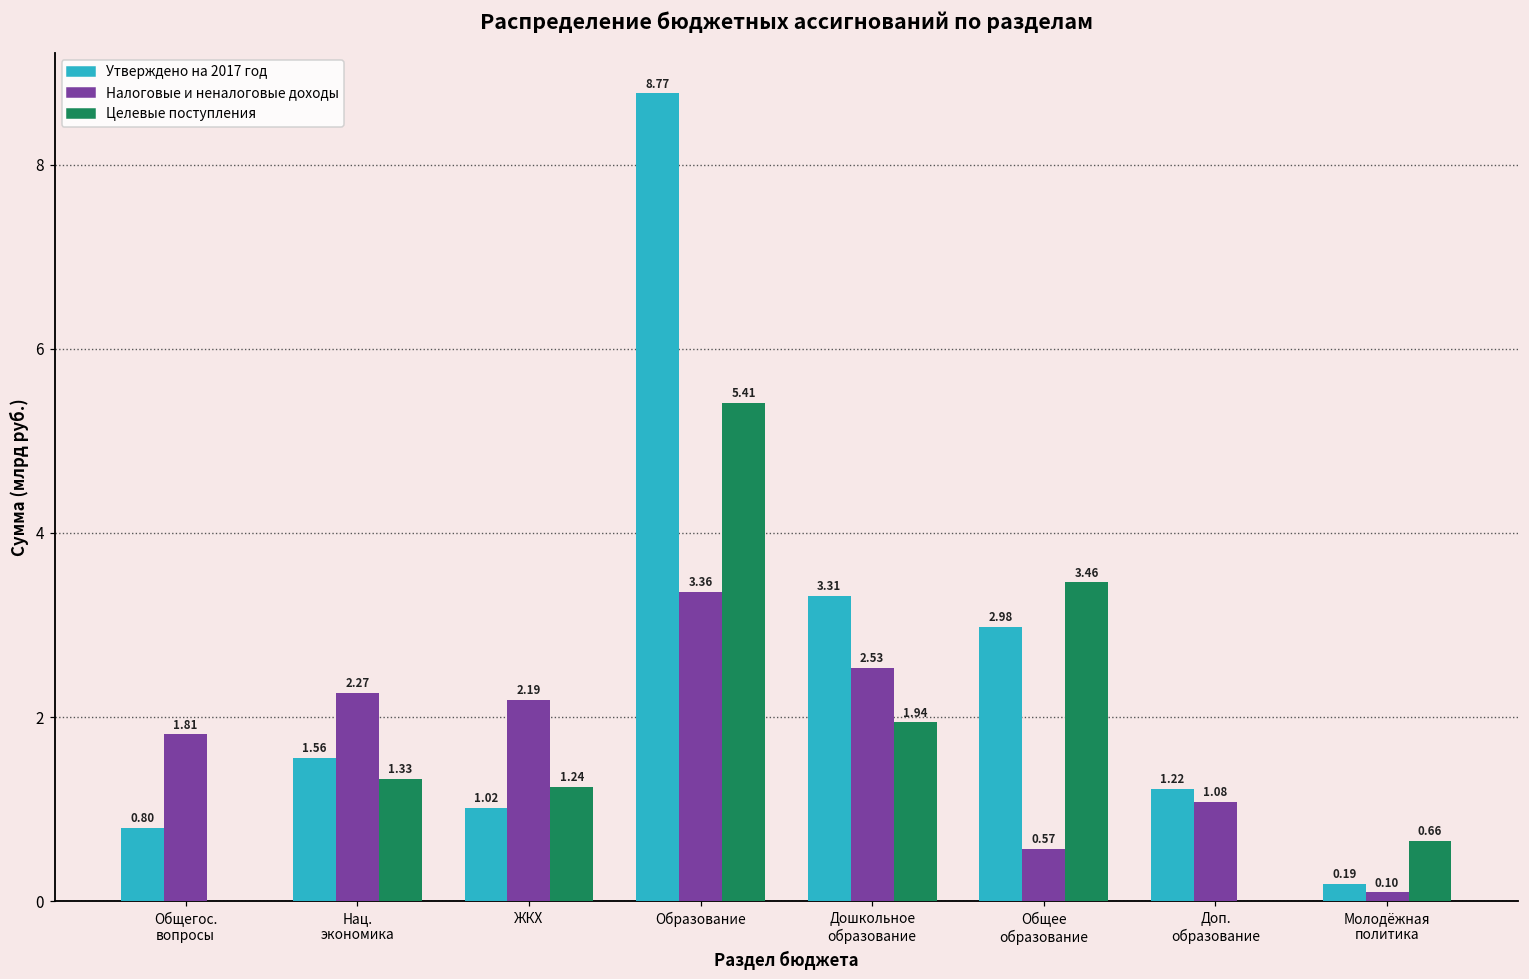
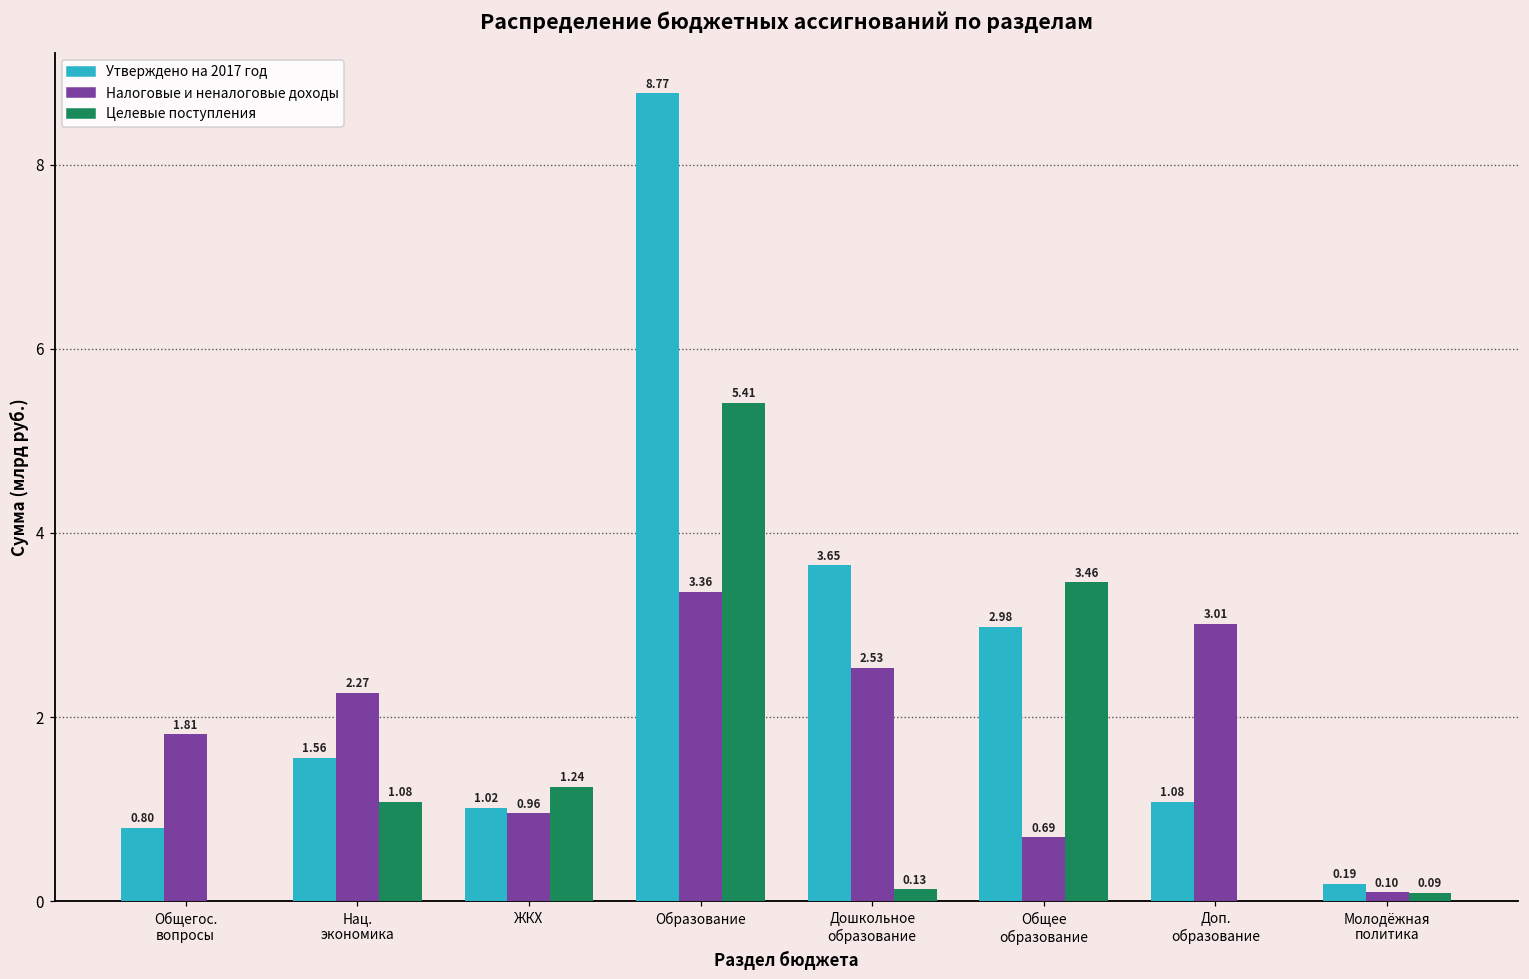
Целевые поступления, Нац. экономика: 1.33 -> 1.08
Налоговые и неналоговые доходы, ЖКХ: 2.19 -> 0.96
Утверждено на 2017 год, Дошкольное образование: 3.31 -> 3.65
Целевые поступления, Дошкольное образование: 1.94 -> 0.13
Налоговые и неналоговые доходы, Общее образование: 0.57 -> 0.69
Утверждено на 2017 год, Доп. образование: 1.22 -> 1.08
Налоговые и неналоговые доходы, Доп. образование: 1.08 -> 3.01
Целевые поступления, Молодёжная политика: 0.66 -> 0.09
